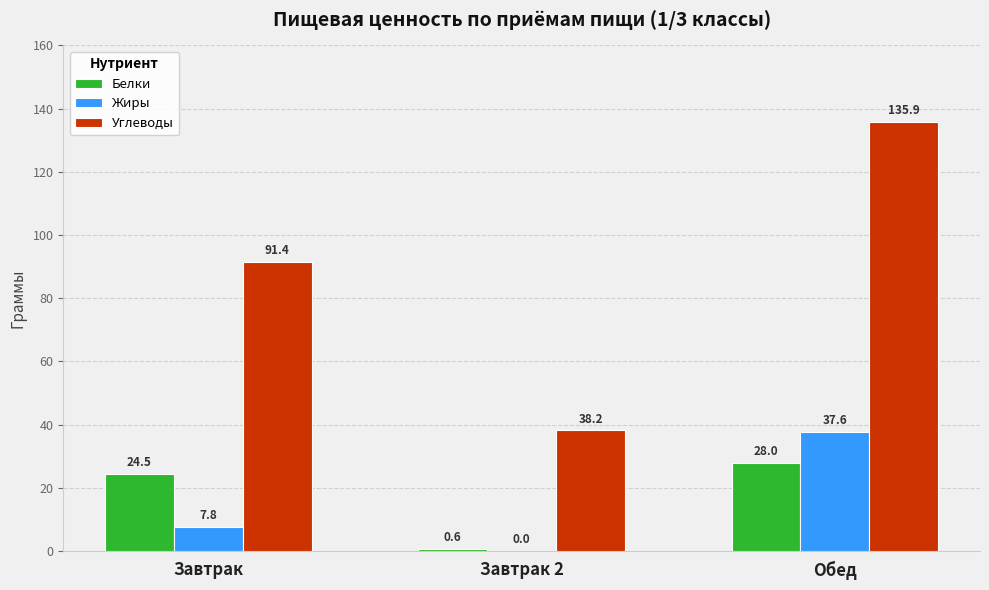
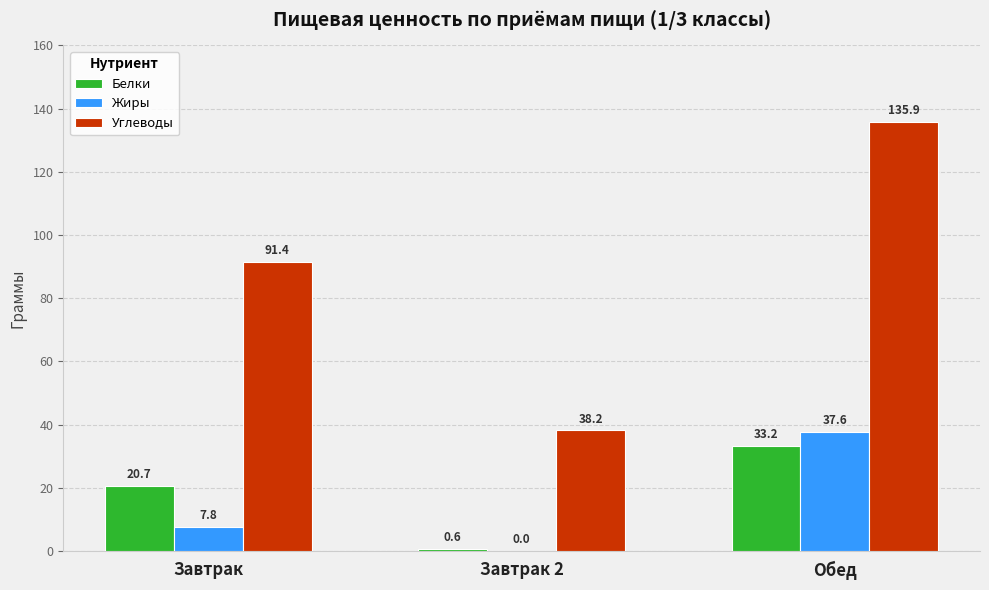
Белки, Завтрак: 24.5 -> 20.7
Белки, Обед: 28.0 -> 33.2
